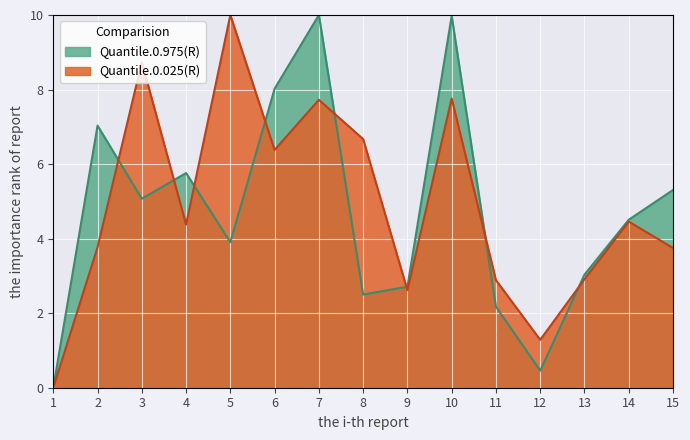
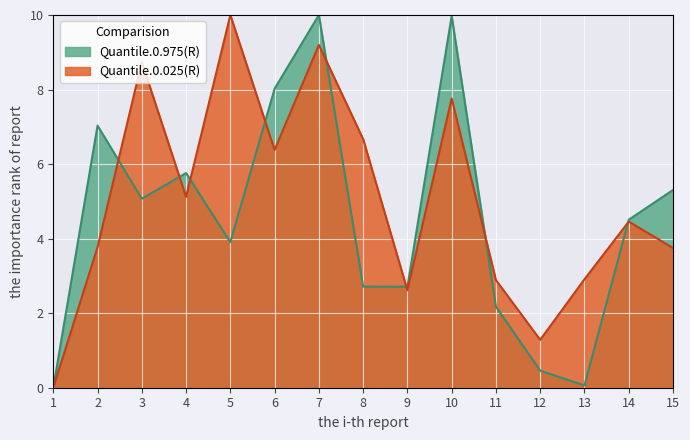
Quantile.0.025(R), 4: 4.4 -> 5.1
Quantile.0.025(R), 7: 7.7 -> 9.2
Quantile.0.975(R), 8: 2.5 -> 2.7
Quantile.0.975(R), 13: 3.0 -> 0.1
